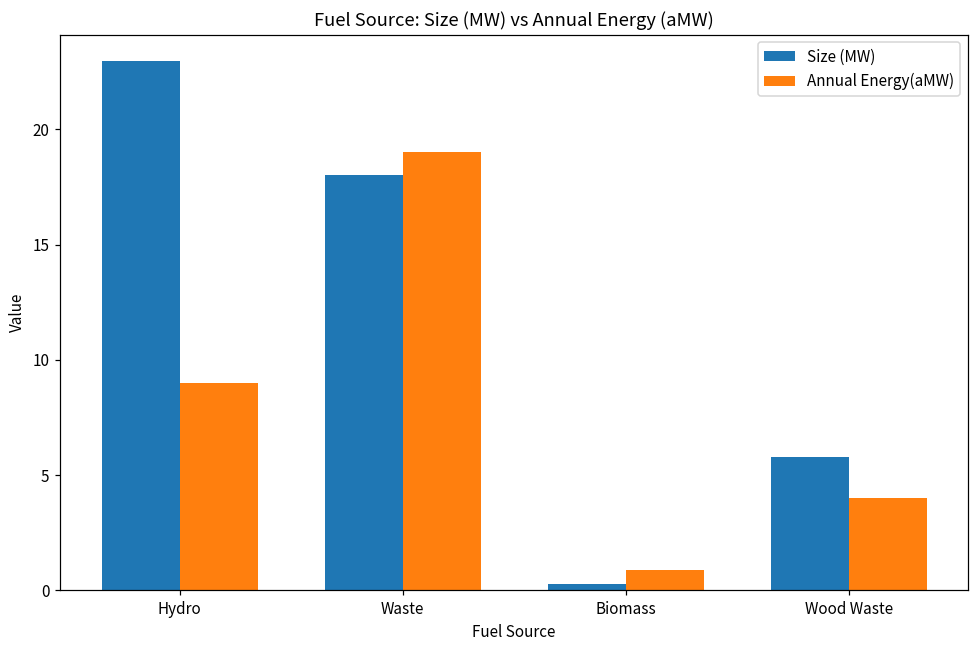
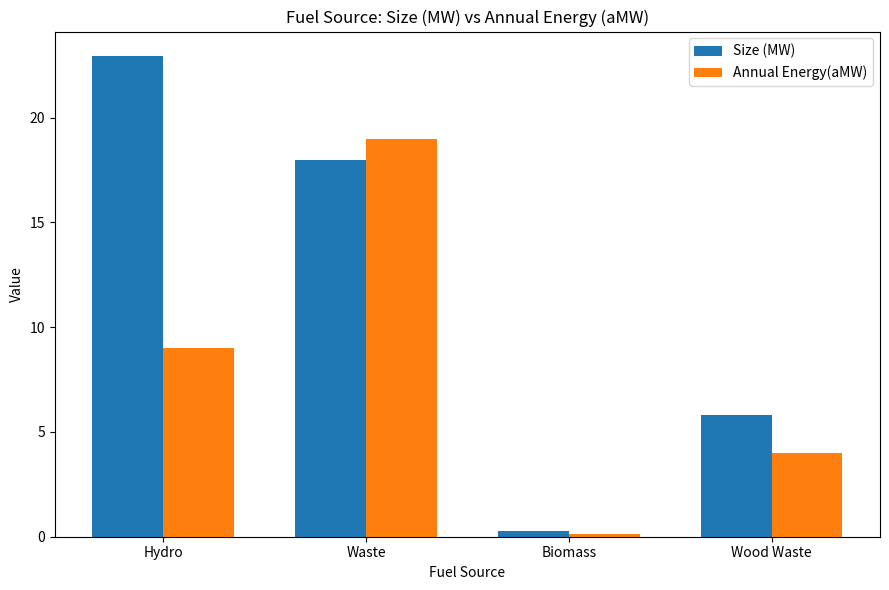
Annual Energy(aMW), Biomass: 0.9 -> 0.1
